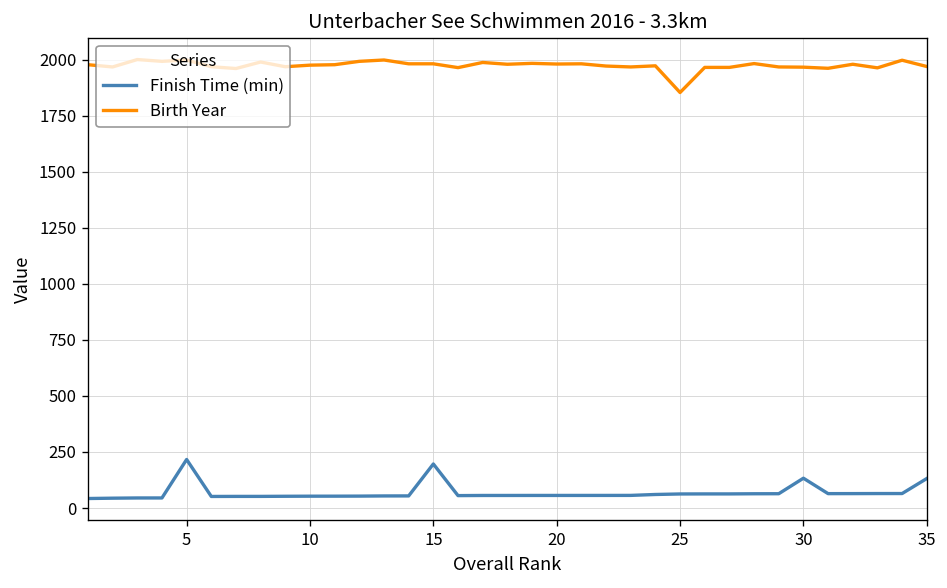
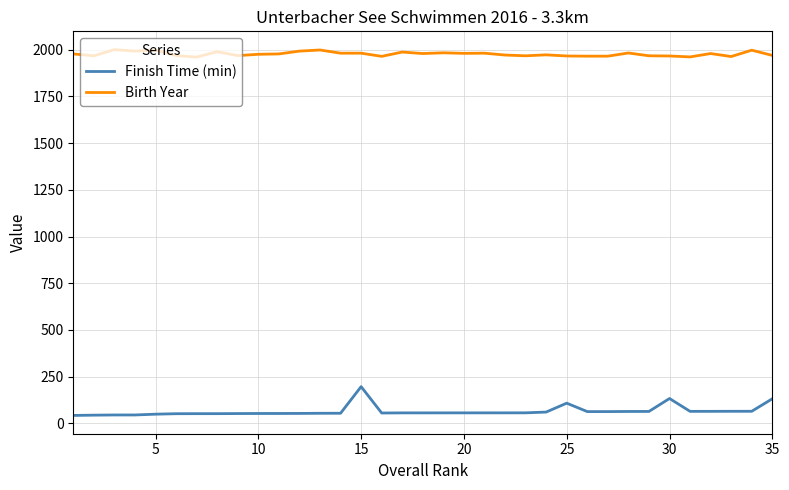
Finish Time (min), 5: 220 -> 50
Finish Time (min), 25: 60 -> 110
Birth Year, 25: 1850 -> 1970
